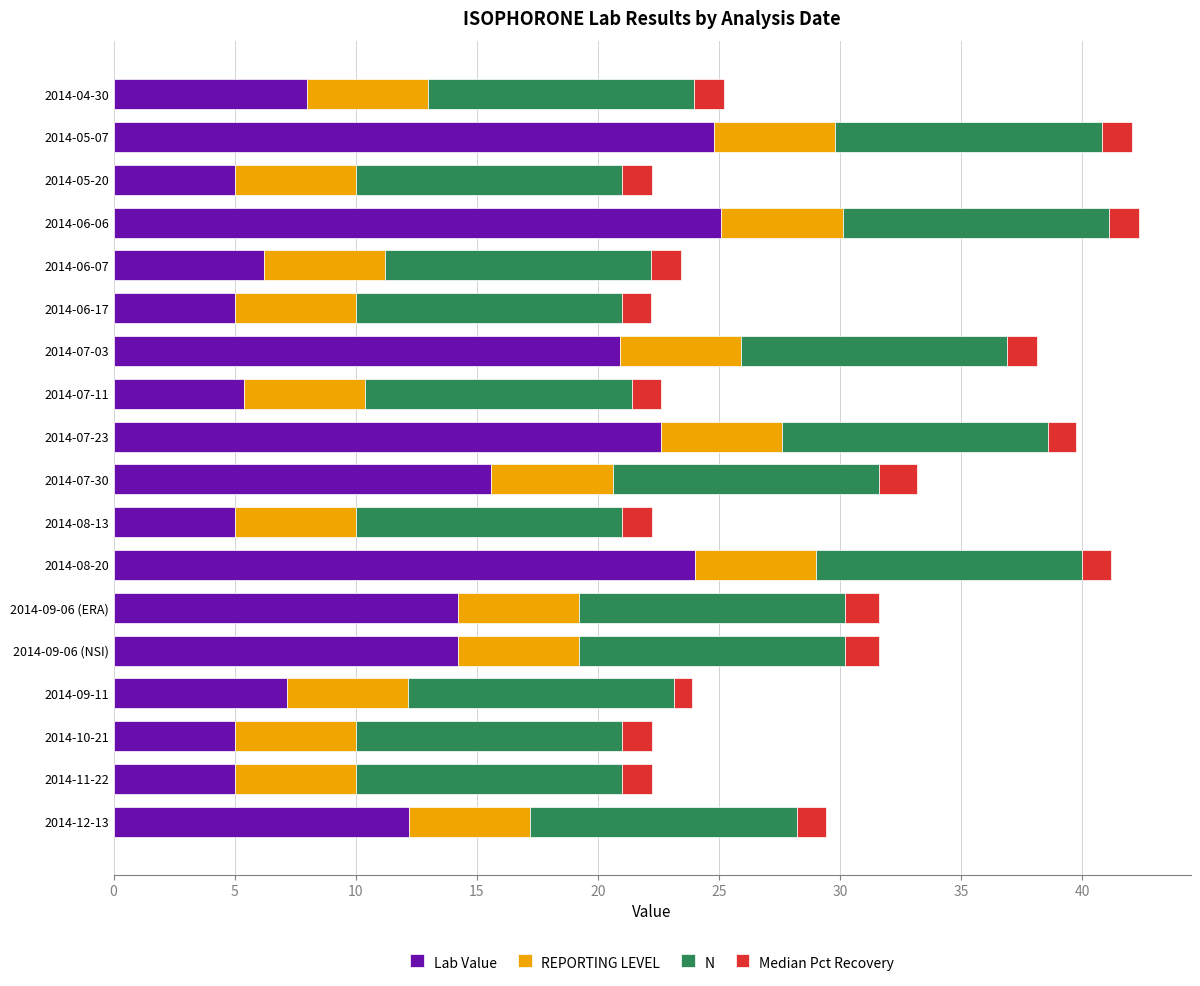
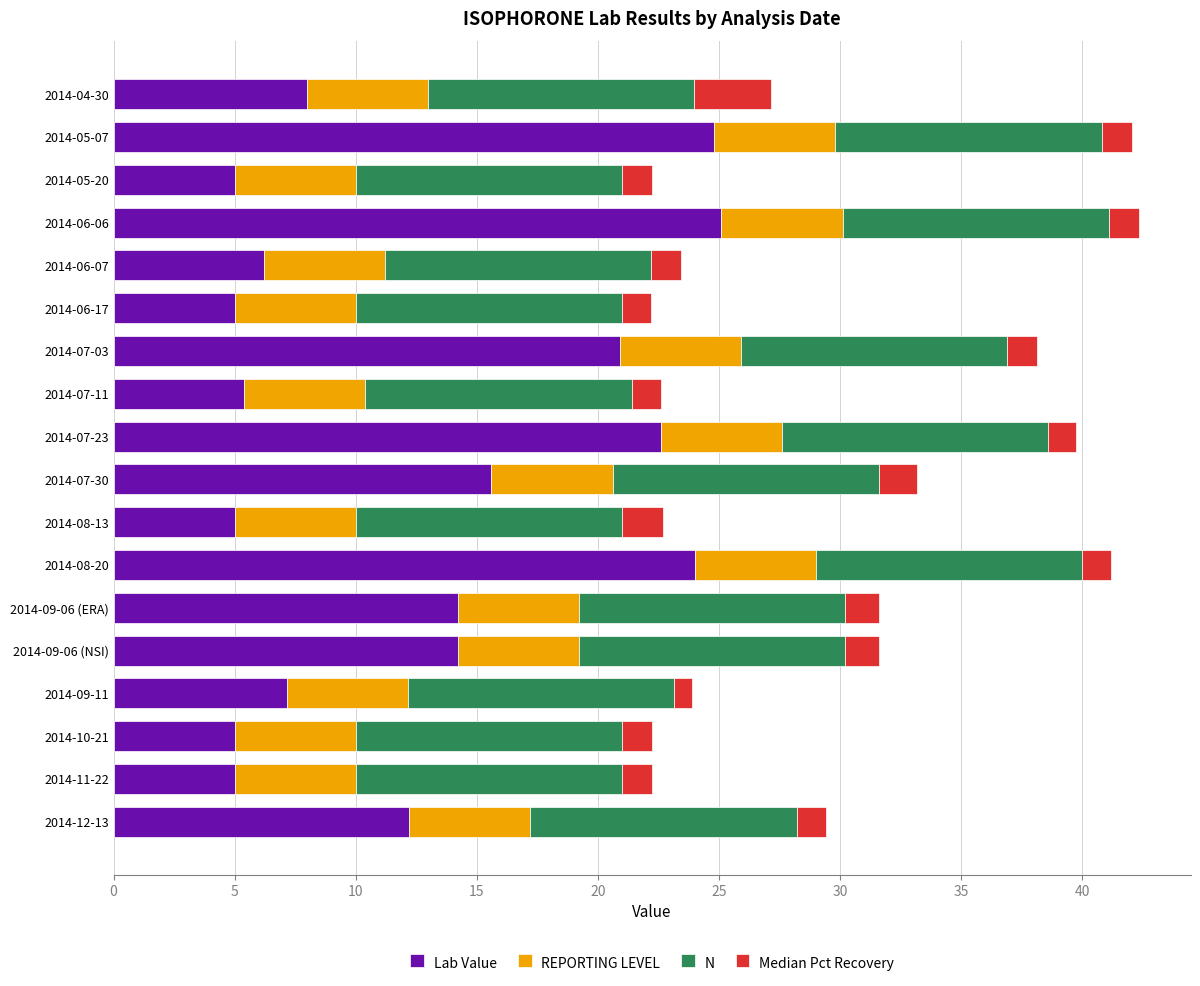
Median Pct Recovery, 2014-04-30: 1.2 -> 3.2
Median Pct Recovery, 2014-08-13: 1.2 -> 1.7
